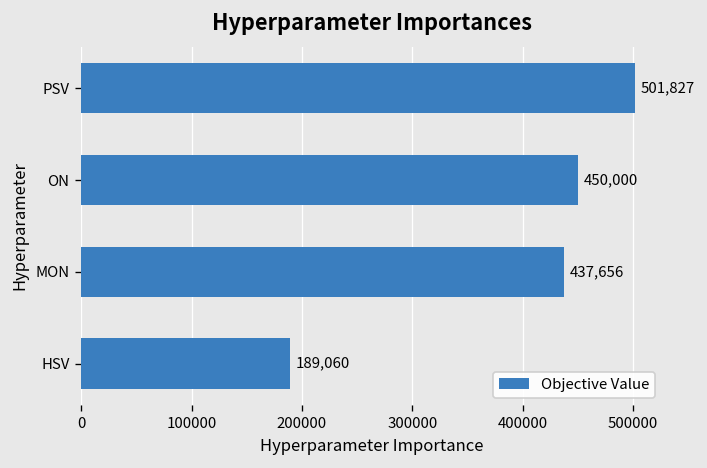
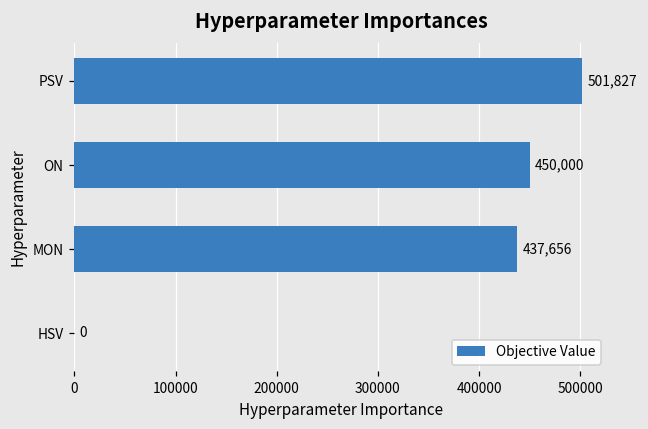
HSV: 189,060 -> 0
